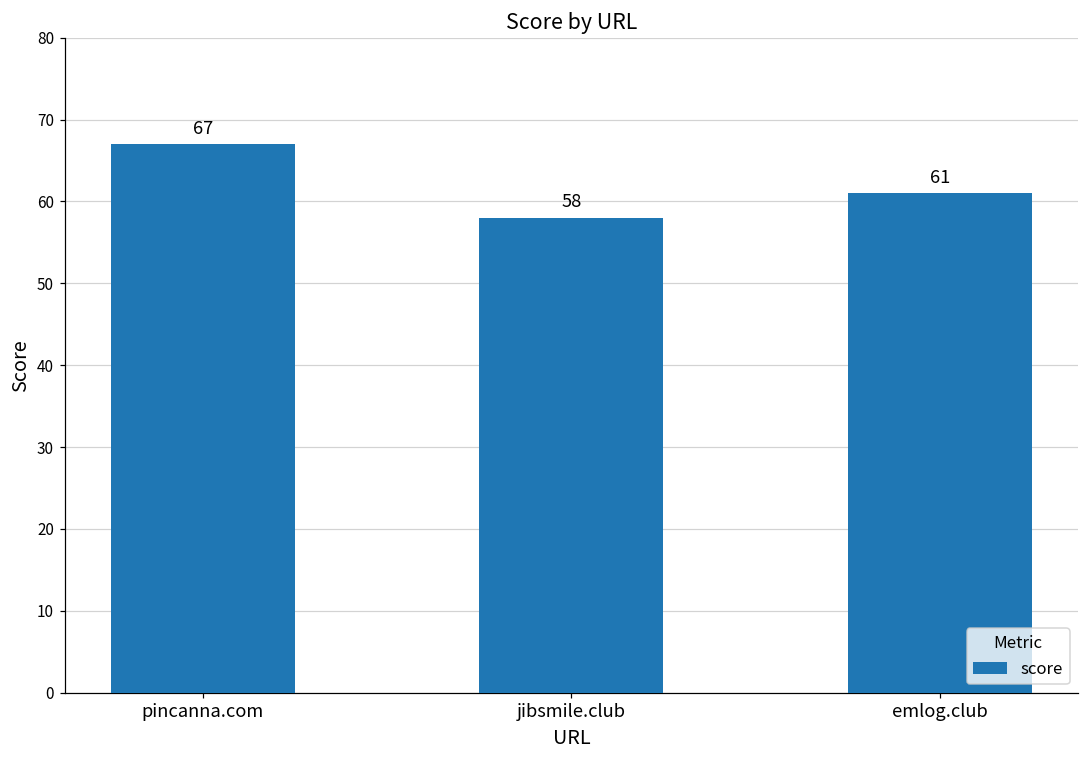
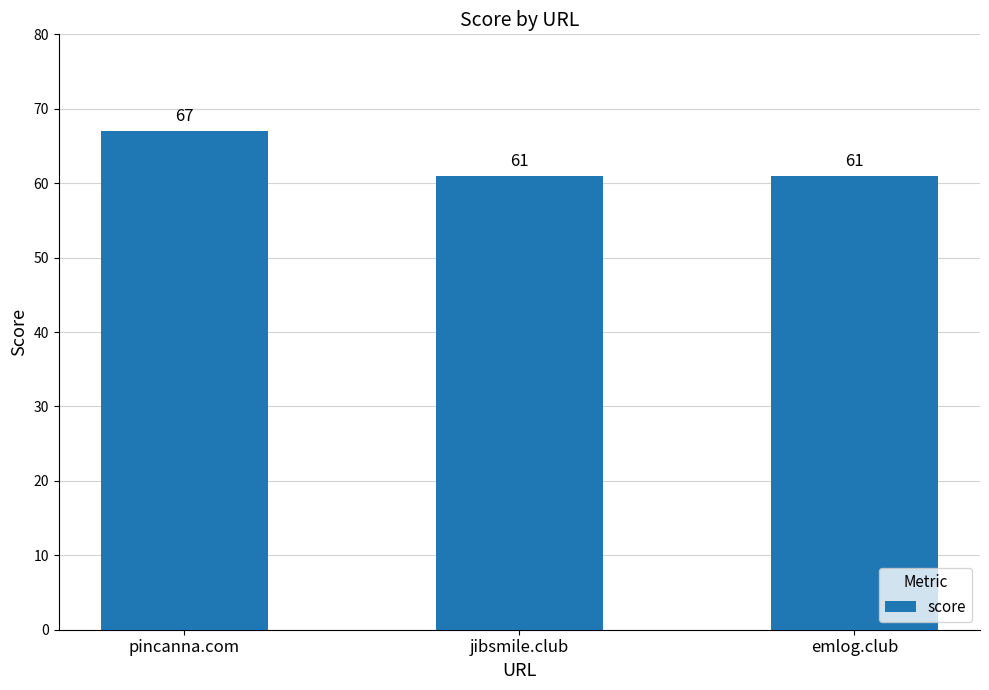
jibsmile.club: 58 -> 61
